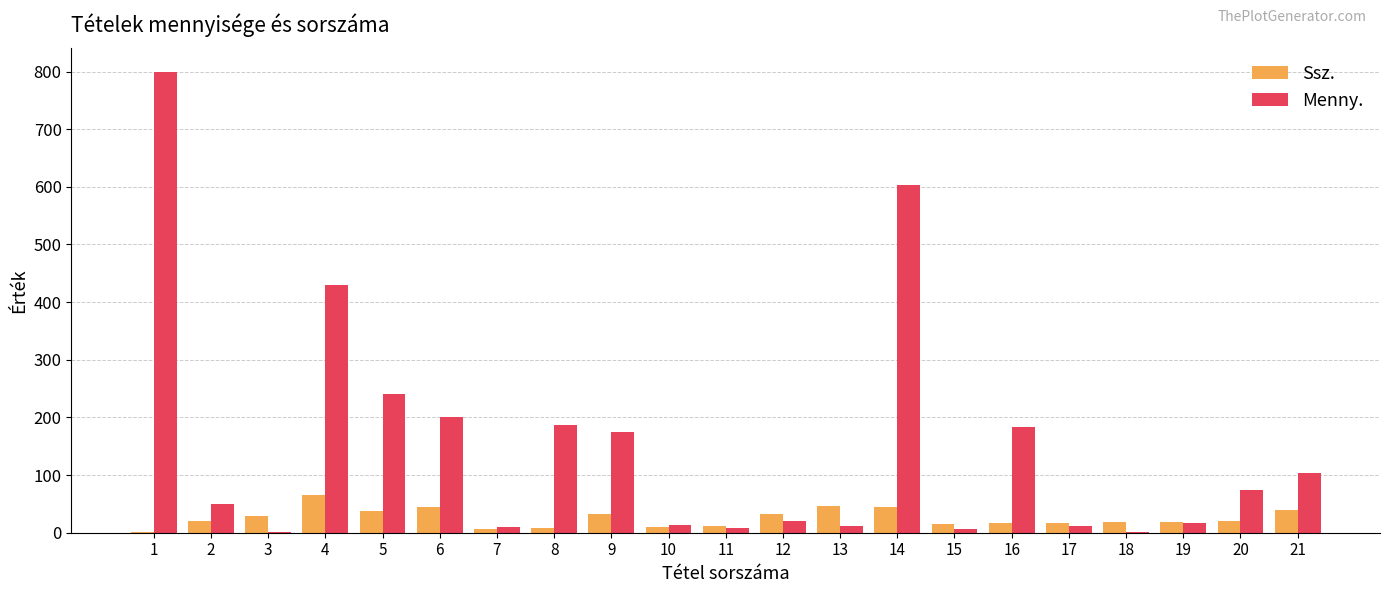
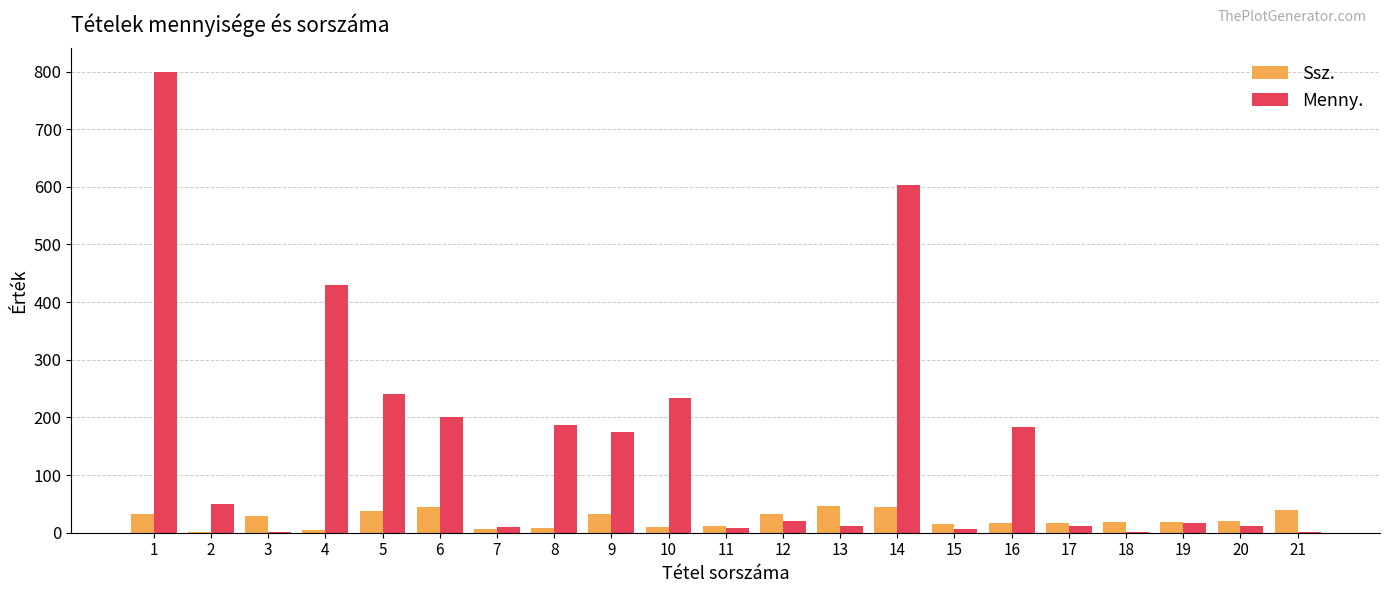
Ssz., 1: 0 -> 30
Ssz., 2: 20 -> 0
Ssz., 4: 70 -> 0
Menny., 10: 10 -> 230
Menny., 20: 70 -> 10
Menny., 21: 100 -> 0
